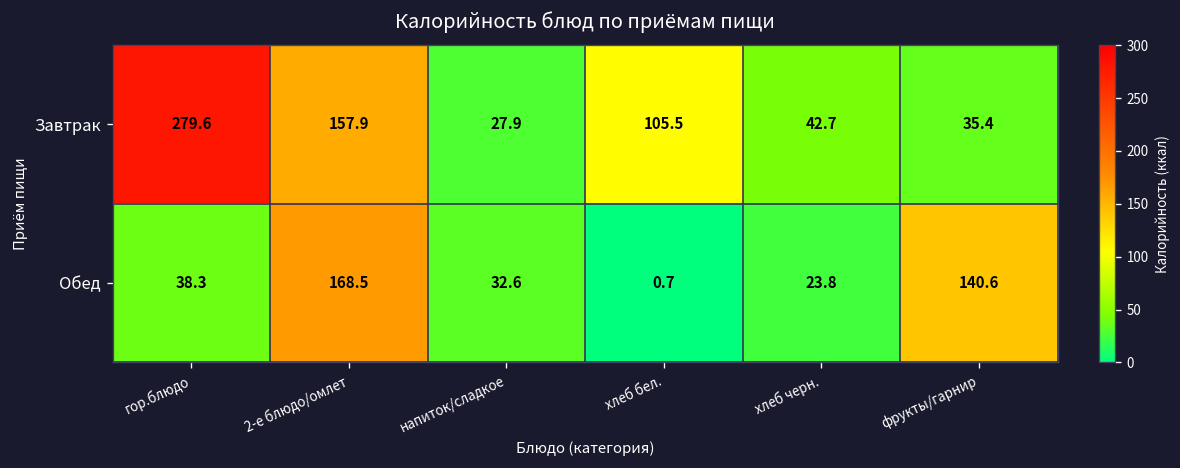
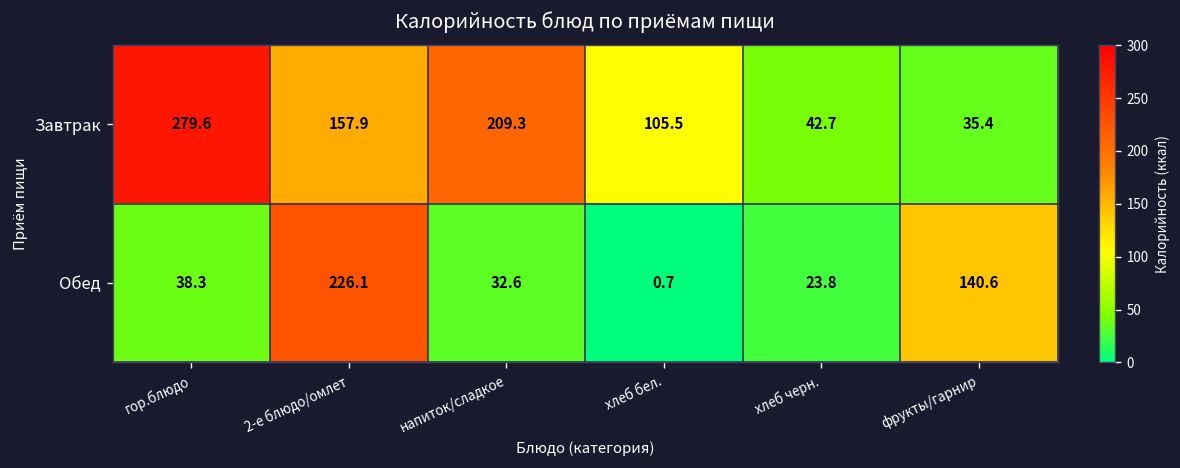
Завтрак, напиток/сладкое: 27.9 -> 209.3
Обед, 2-е блюдо/омлет: 168.5 -> 226.1
